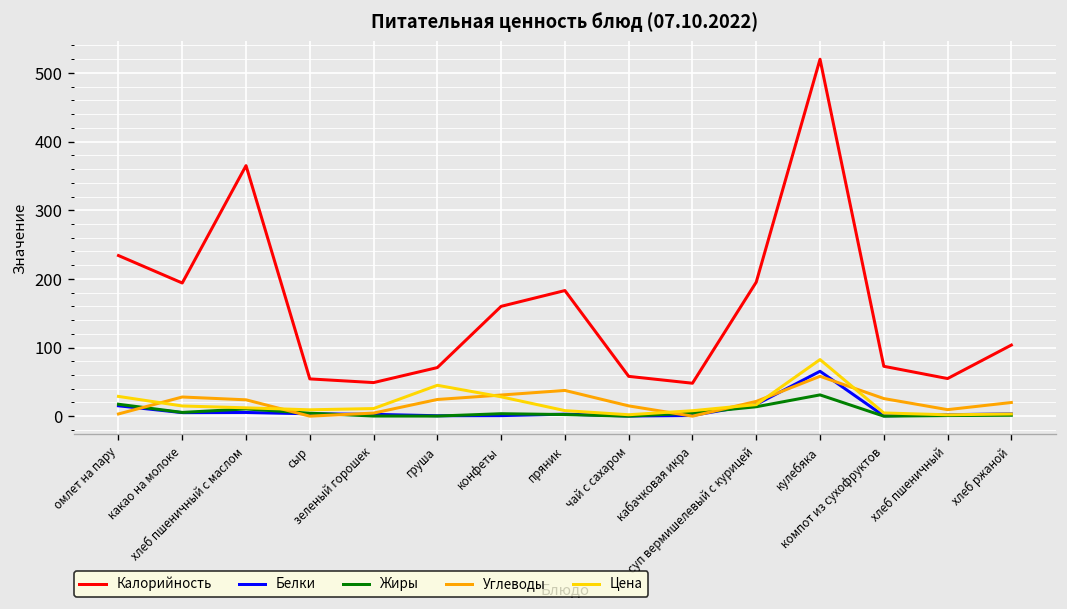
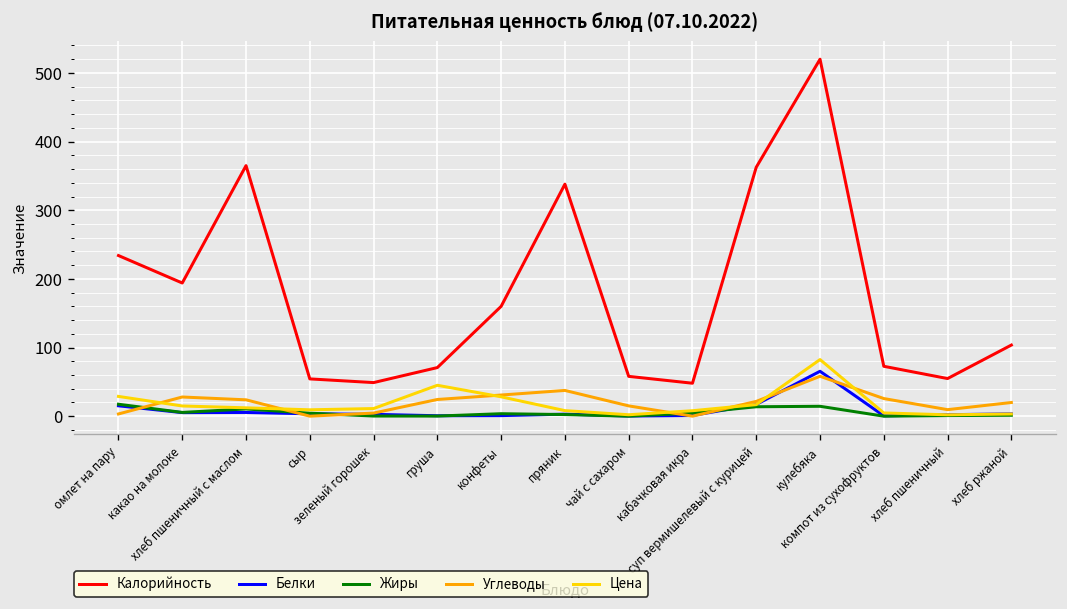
Калорийность, пряник: 180 -> 340
Калорийность, суп вермишелевый с курицей: 200 -> 360
Жиры, кулебяка: 30 -> 10
